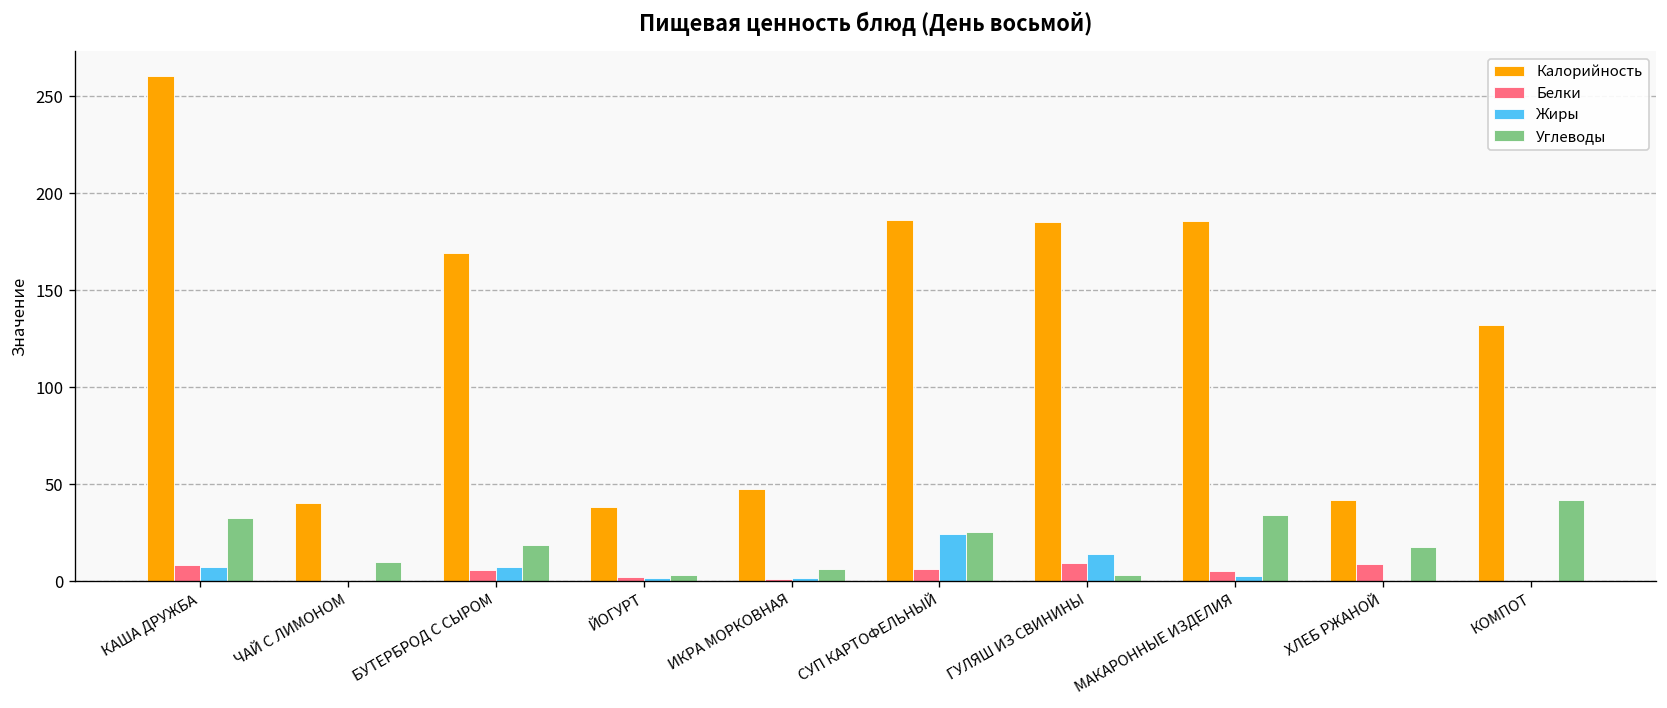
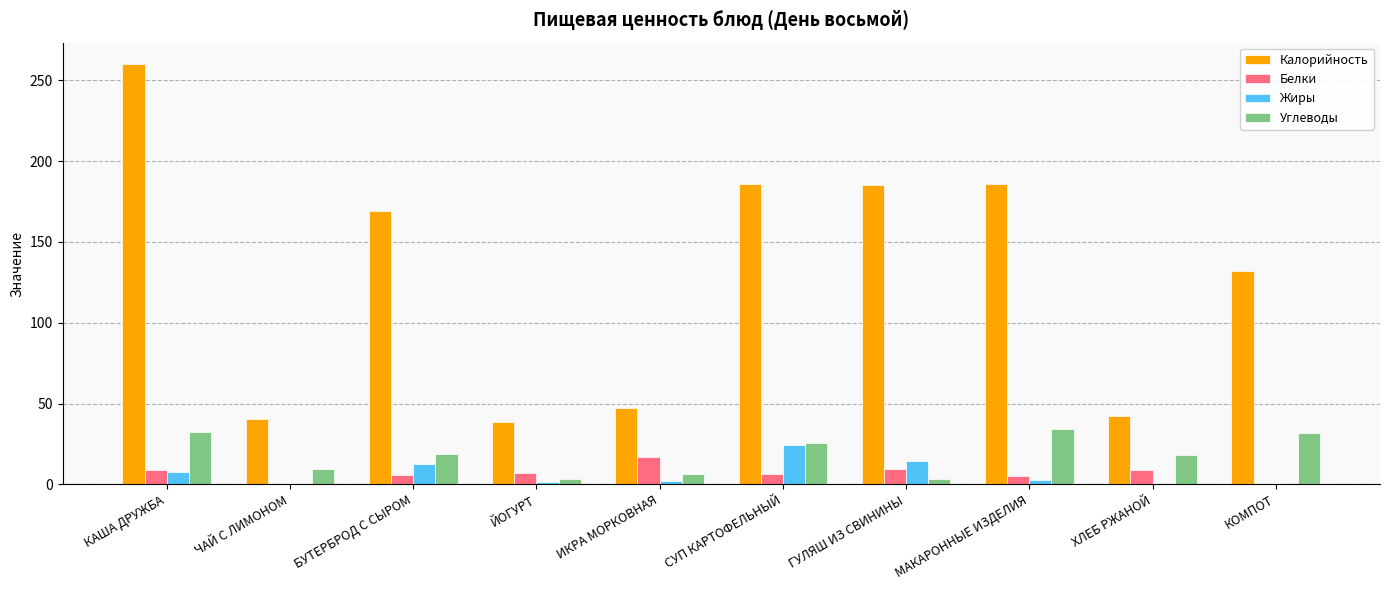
Жиры, БУТЕРБРОД С СЫРОМ: 7 -> 13
Белки, ЙОГУРТ: 2 -> 7
Белки, ИКРА МОРКОВНАЯ: 1 -> 17
Углеводы, КОМПОТ: 42 -> 32
